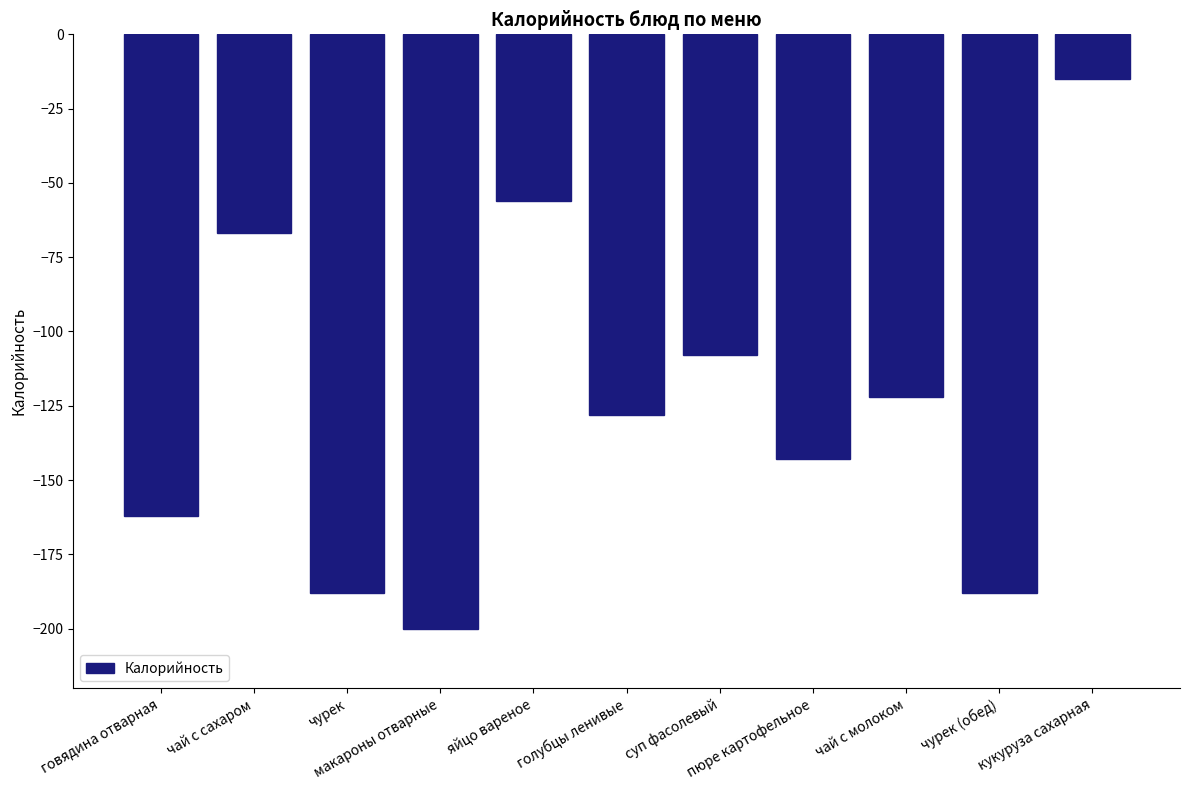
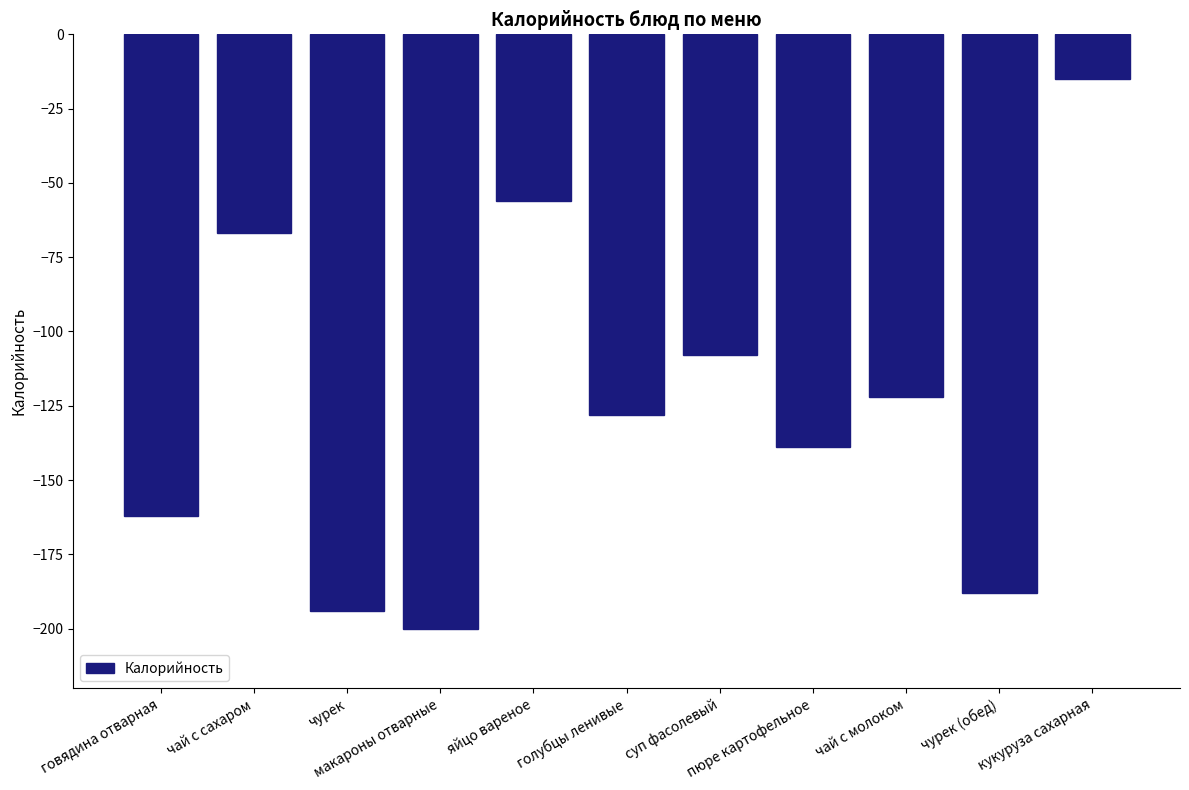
чурек: -188 -> -194
пюре картофельное: -143 -> -139
